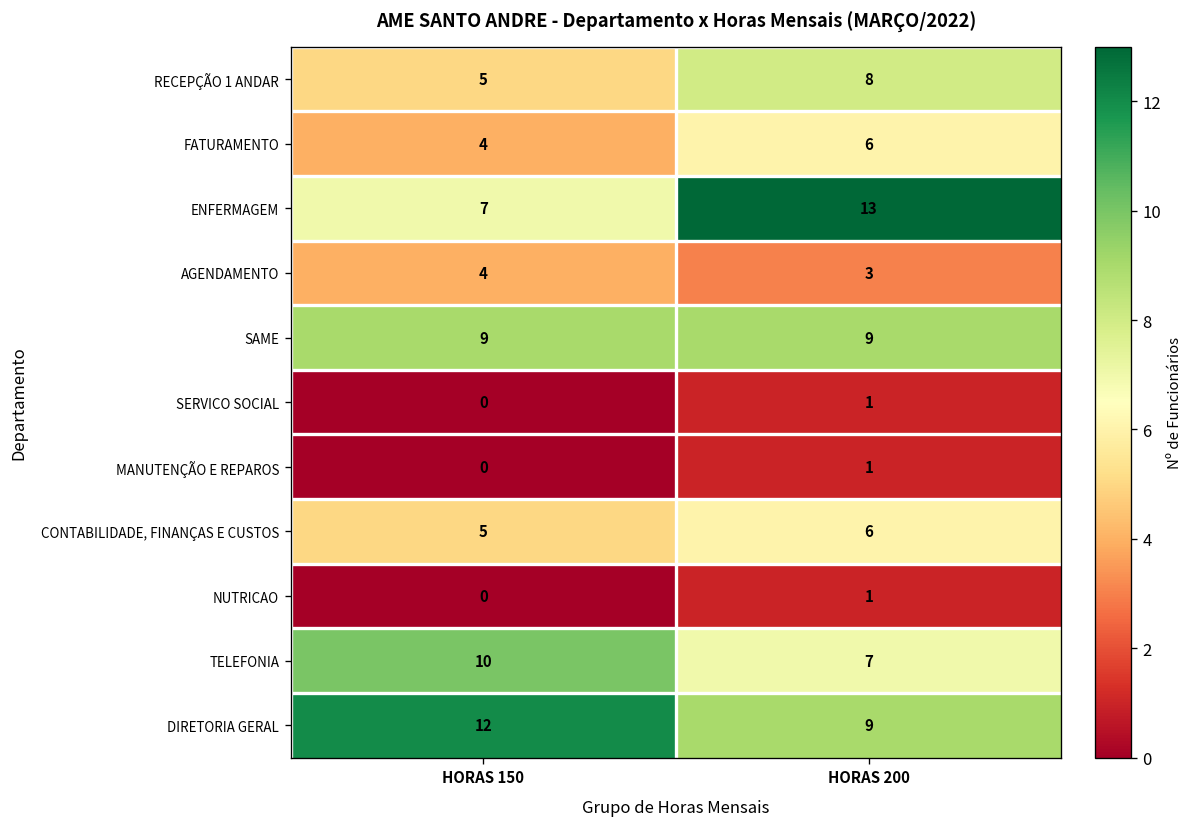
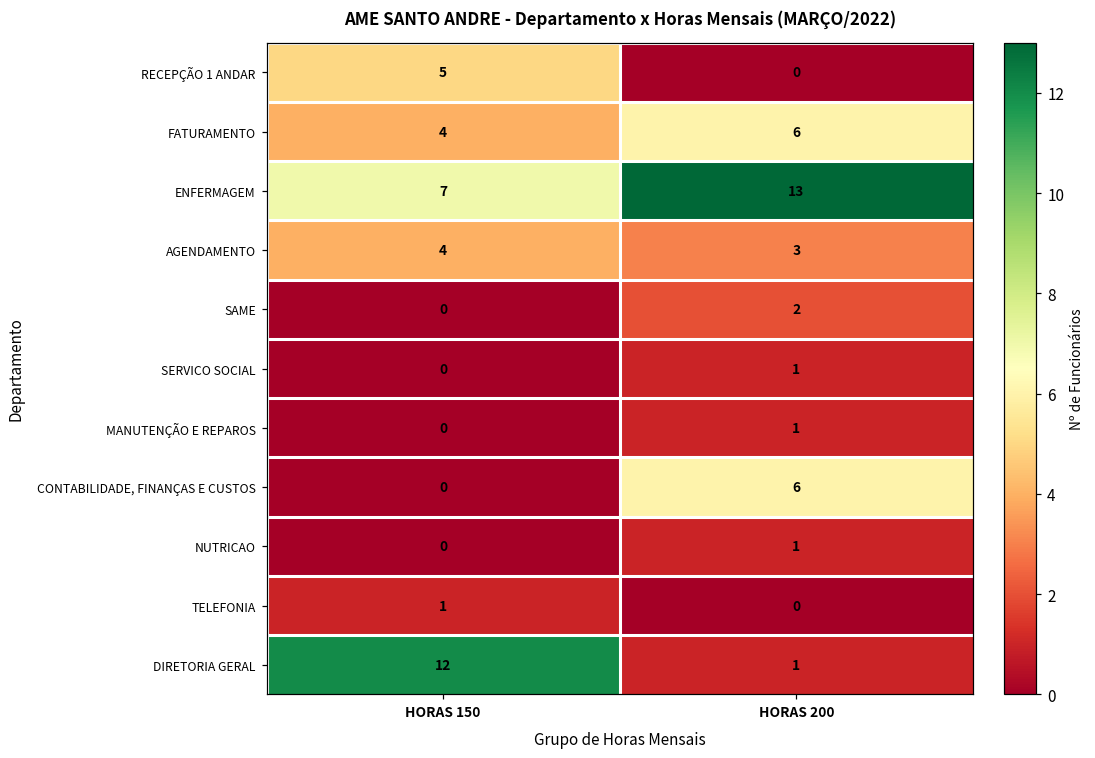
RECEPÇÃO 1 ANDAR, HORAS 200: 8 -> 0
SAME, HORAS 150: 9 -> 0
SAME, HORAS 200: 9 -> 2
CONTABILIDADE, FINANÇAS E CUSTOS, HORAS 150: 5 -> 0
TELEFONIA, HORAS 150: 10 -> 1
TELEFONIA, HORAS 200: 7 -> 0
DIRETORIA GERAL, HORAS 200: 9 -> 1
